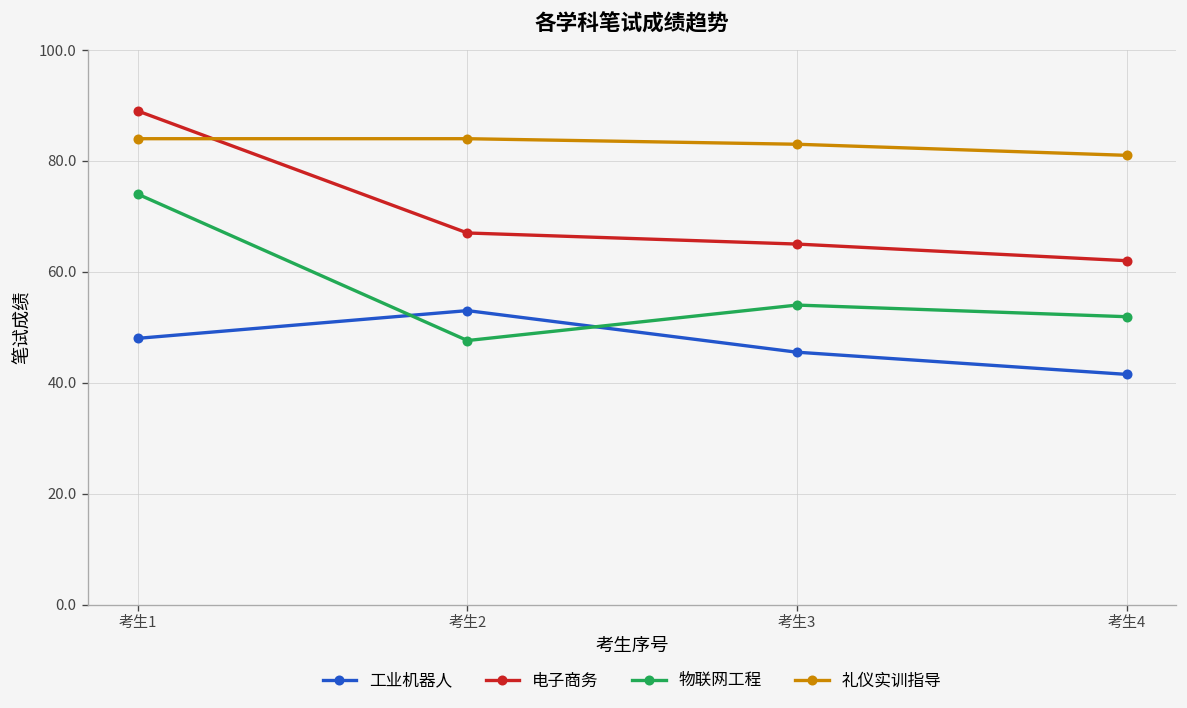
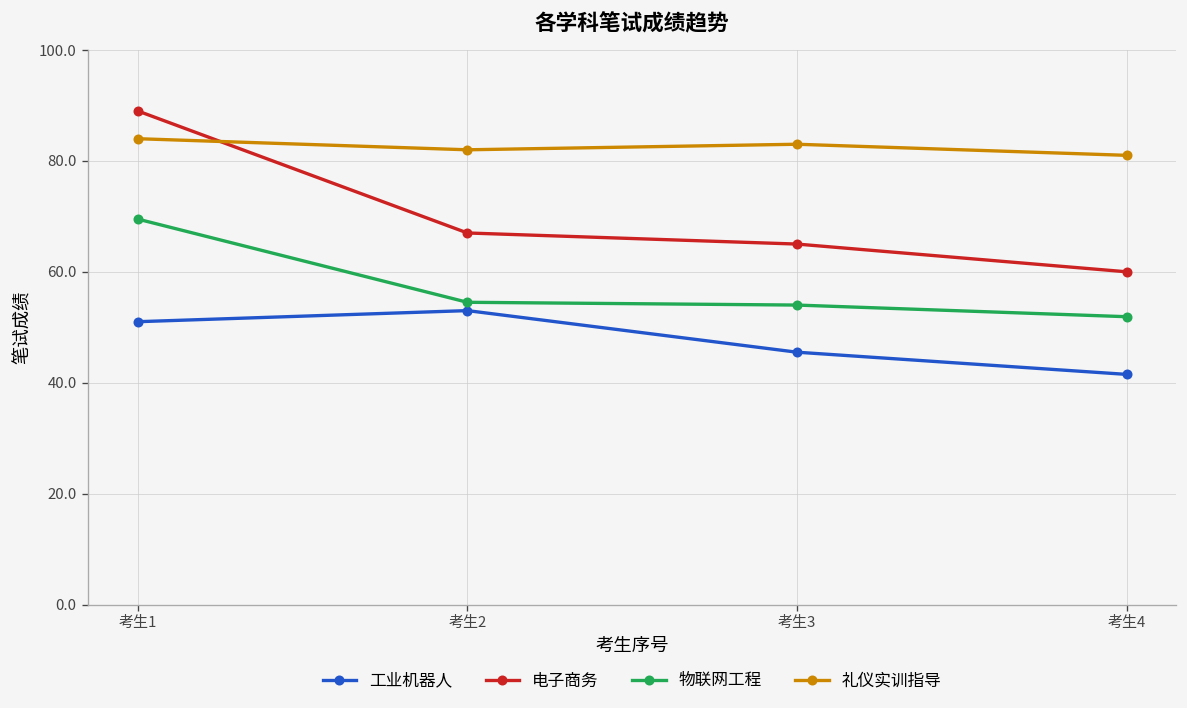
工业机器人, 考生1: 48 -> 51
物联网工程, 考生1: 74 -> 70
物联网工程, 考生2: 48 -> 55
礼仪实训指导, 考生2: 84 -> 82
电子商务, 考生4: 62 -> 60
